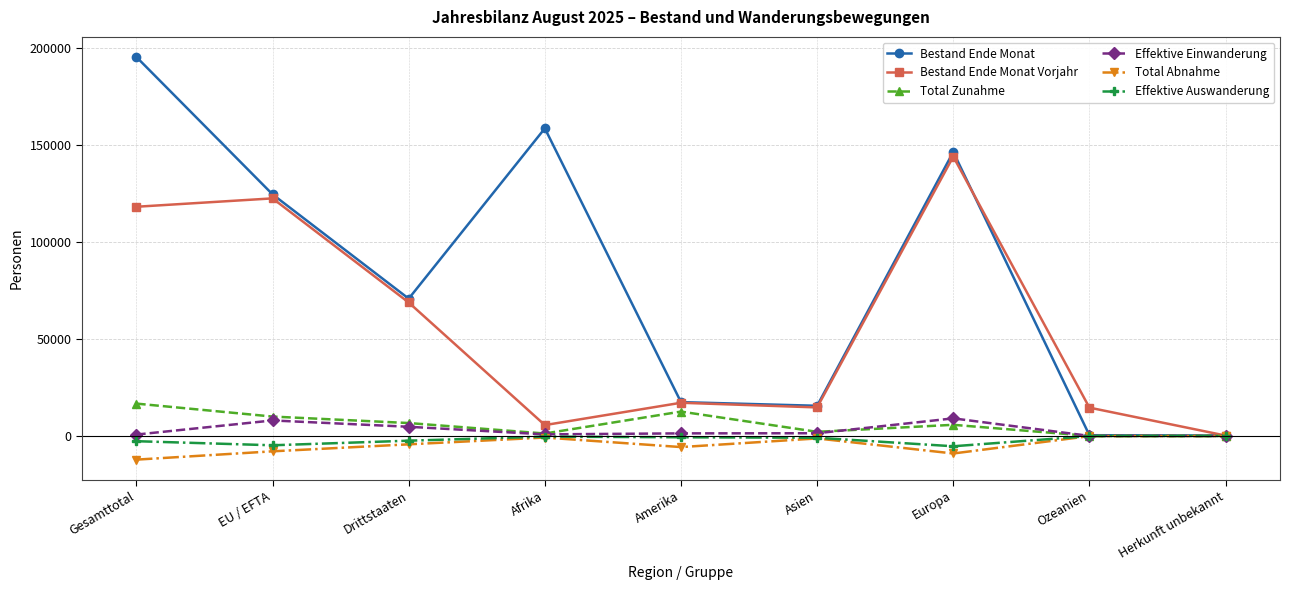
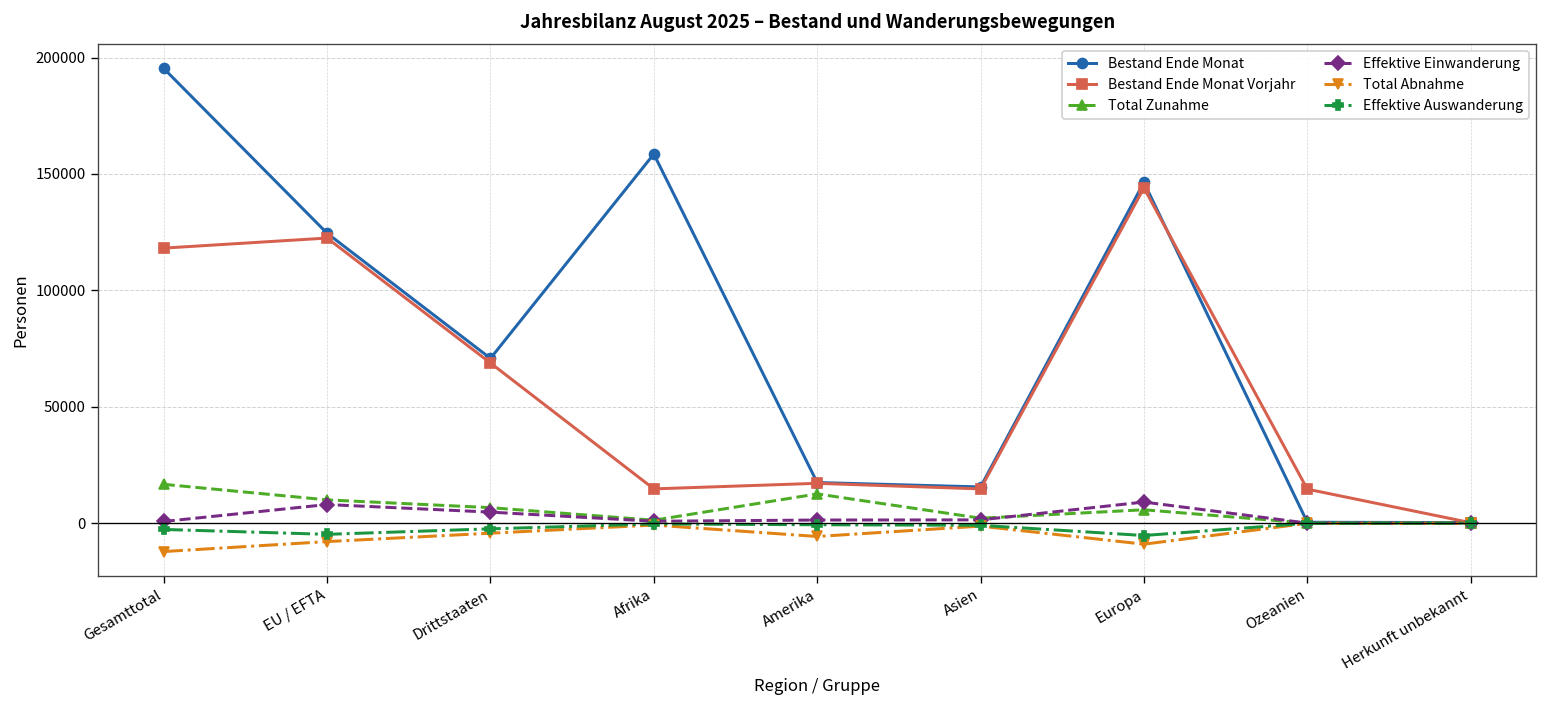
Bestand Ende Monat Vorjahr, Afrika: 6000 -> 15000
